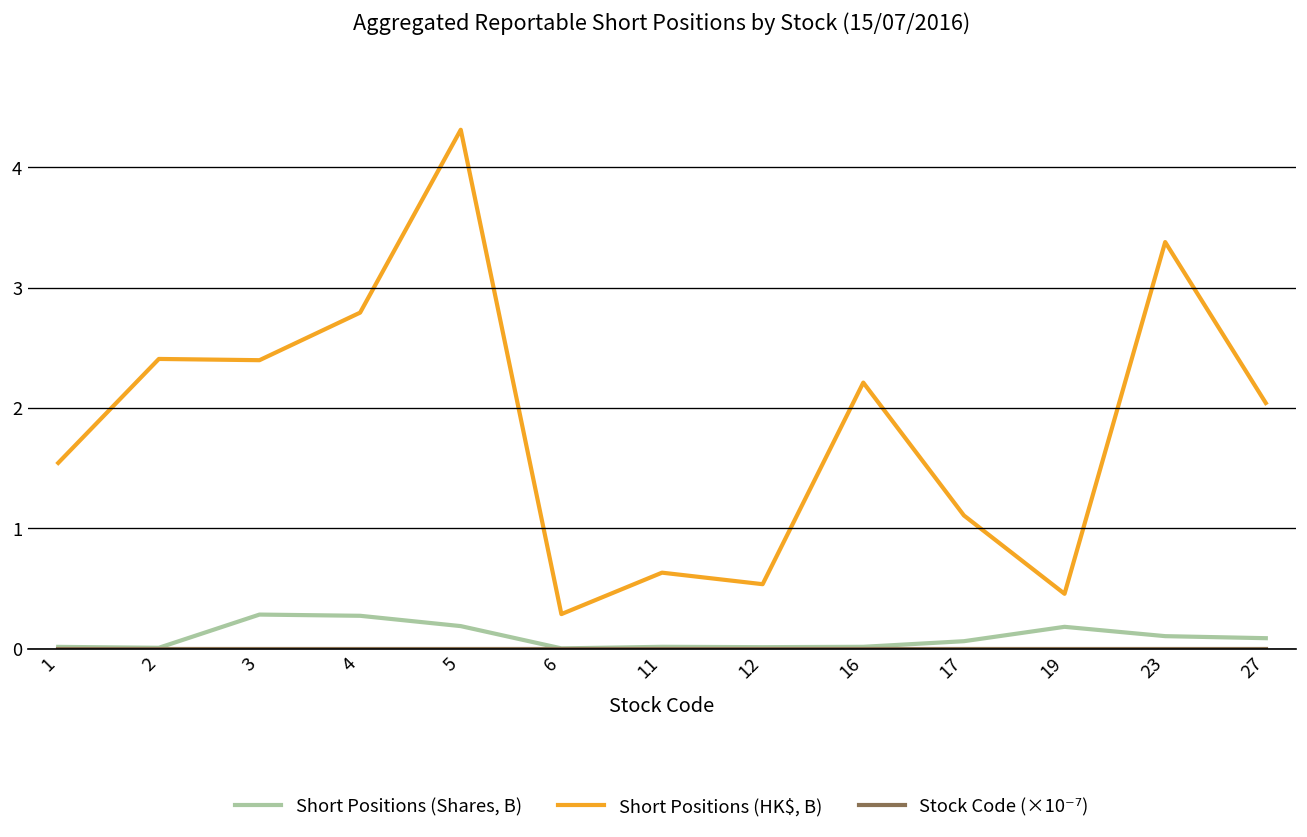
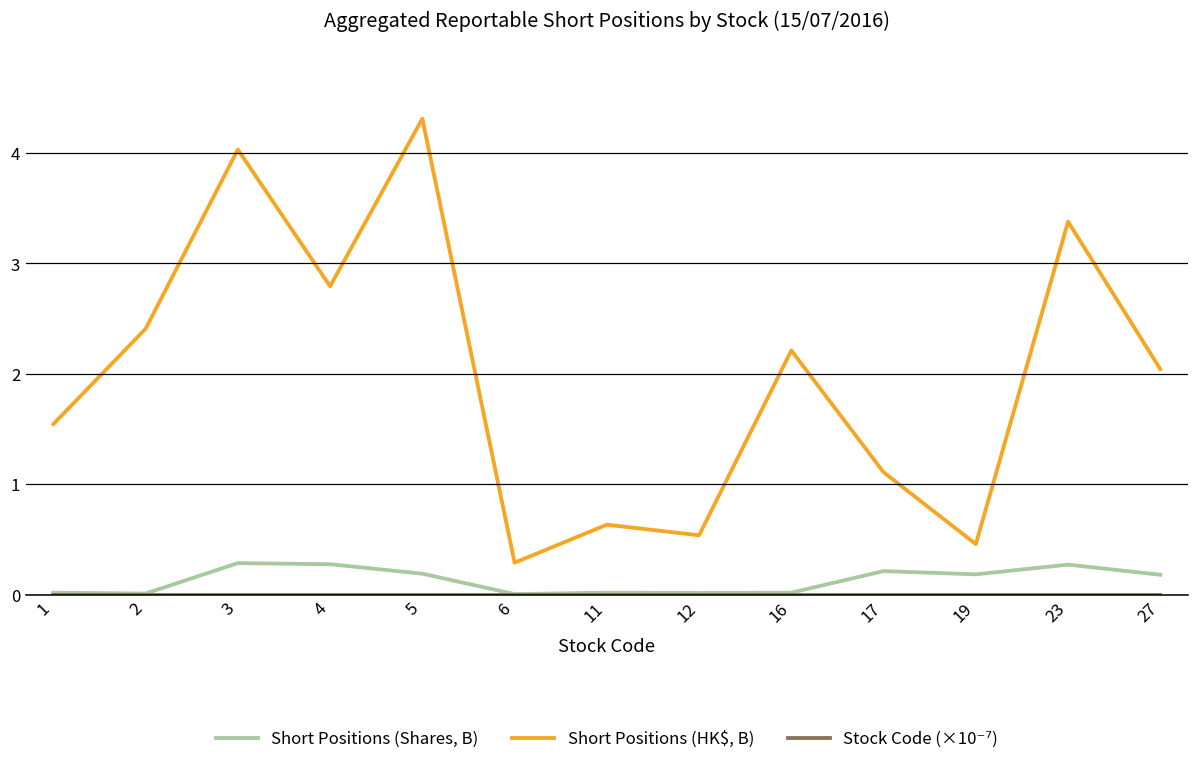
Short Positions (HK$, B), 3: 2.40 -> 4.03
Short Positions (Shares, B), 17: 0.06 -> 0.21
Short Positions (Shares, B), 23: 0.11 -> 0.27
Short Positions (Shares, B), 27: 0.09 -> 0.18
